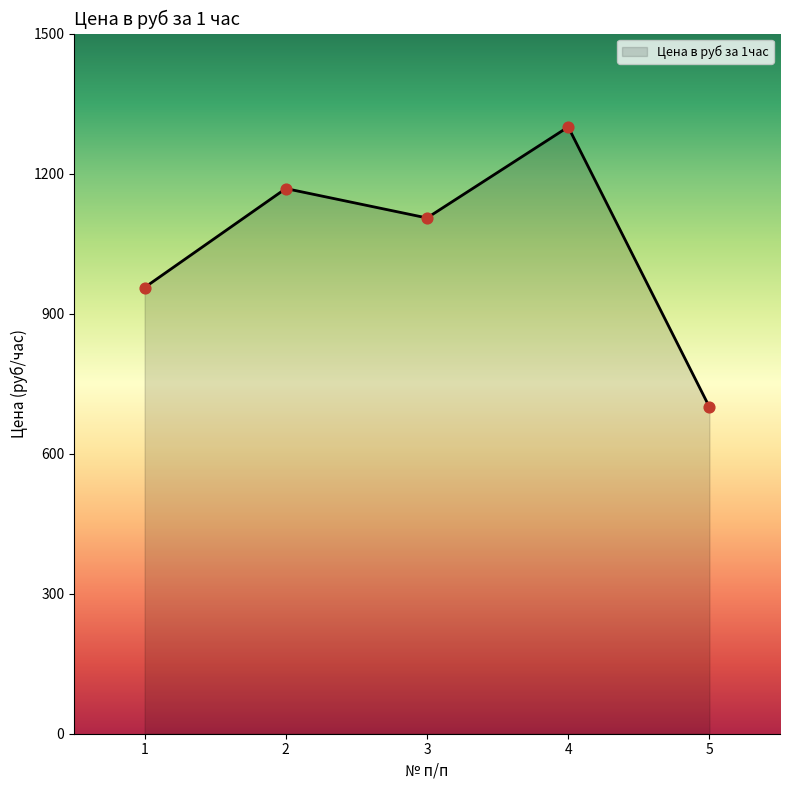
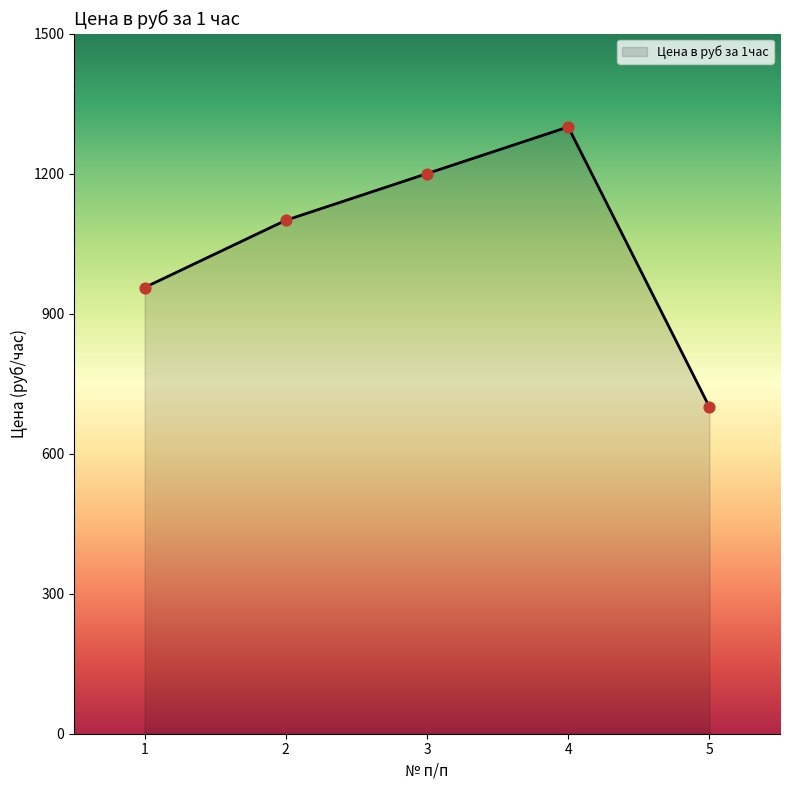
2: 1170 -> 1100
3: 1110 -> 1200
